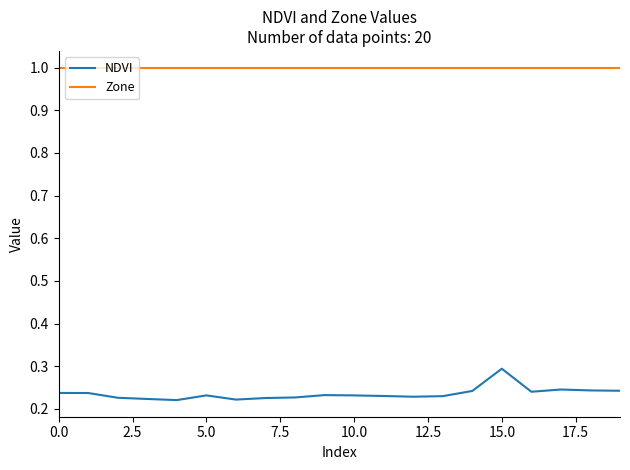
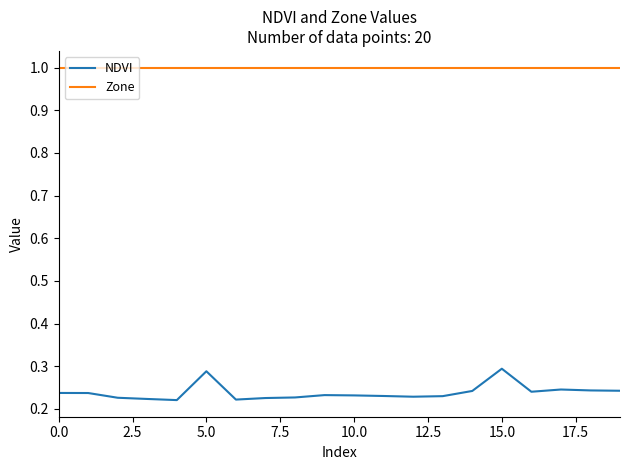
NDVI, 5.0: 0.23 -> 0.29
